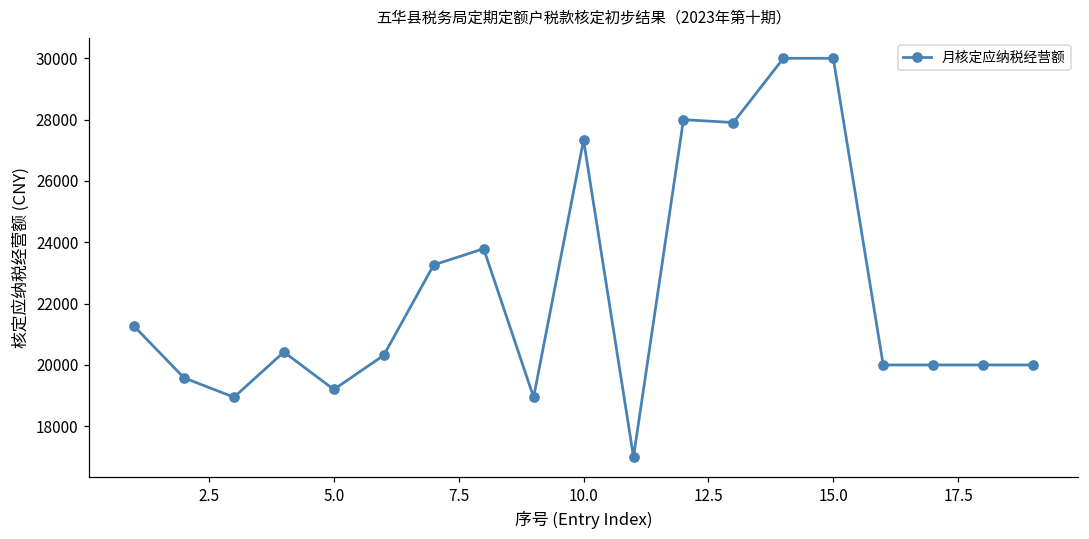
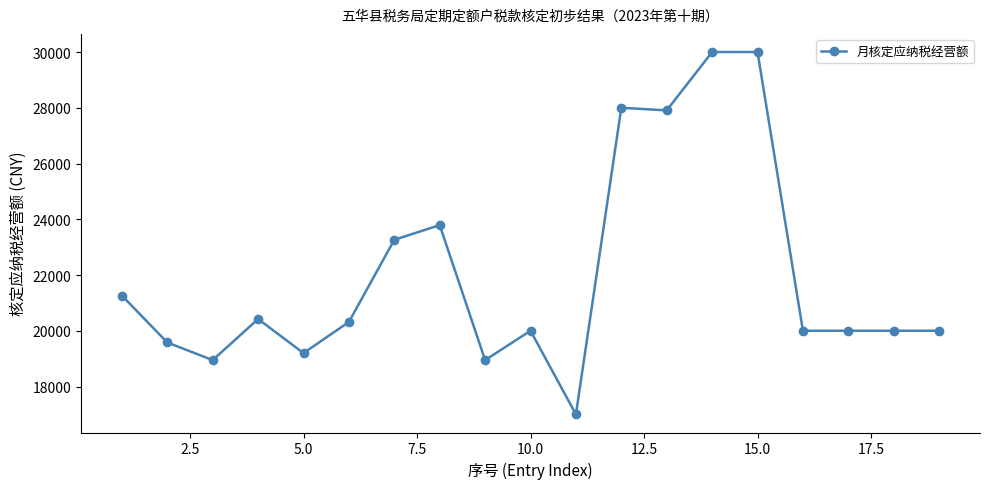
10.0: 27300 -> 20000
